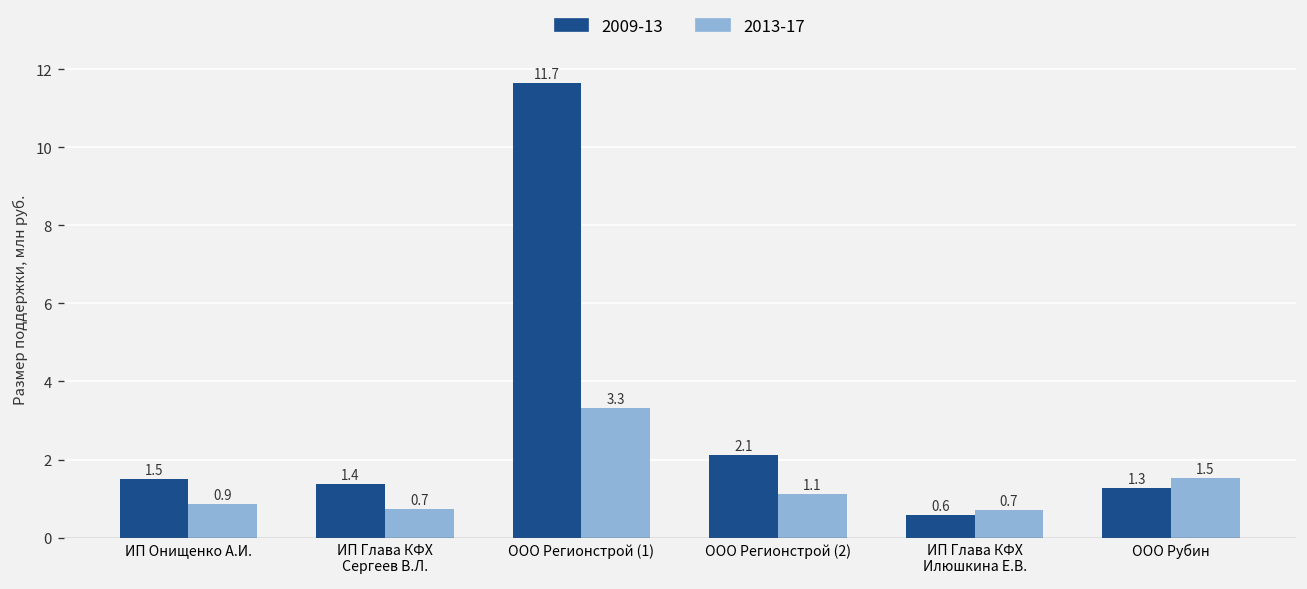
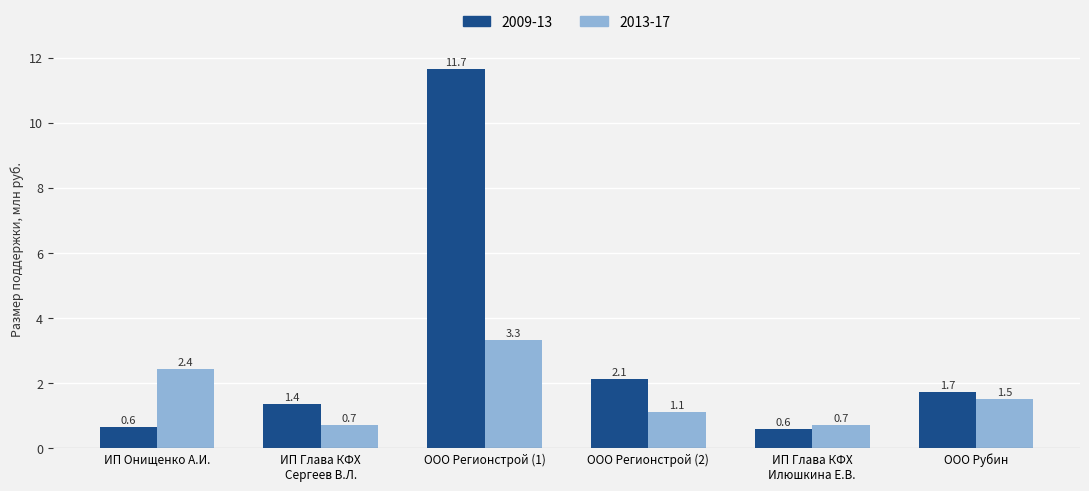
2009-13, ИП Онищенко А.И.: 1.5 -> 0.6
2013-17, ИП Онищенко А.И.: 0.9 -> 2.4
2009-13, ООО Рубин: 1.3 -> 1.7
